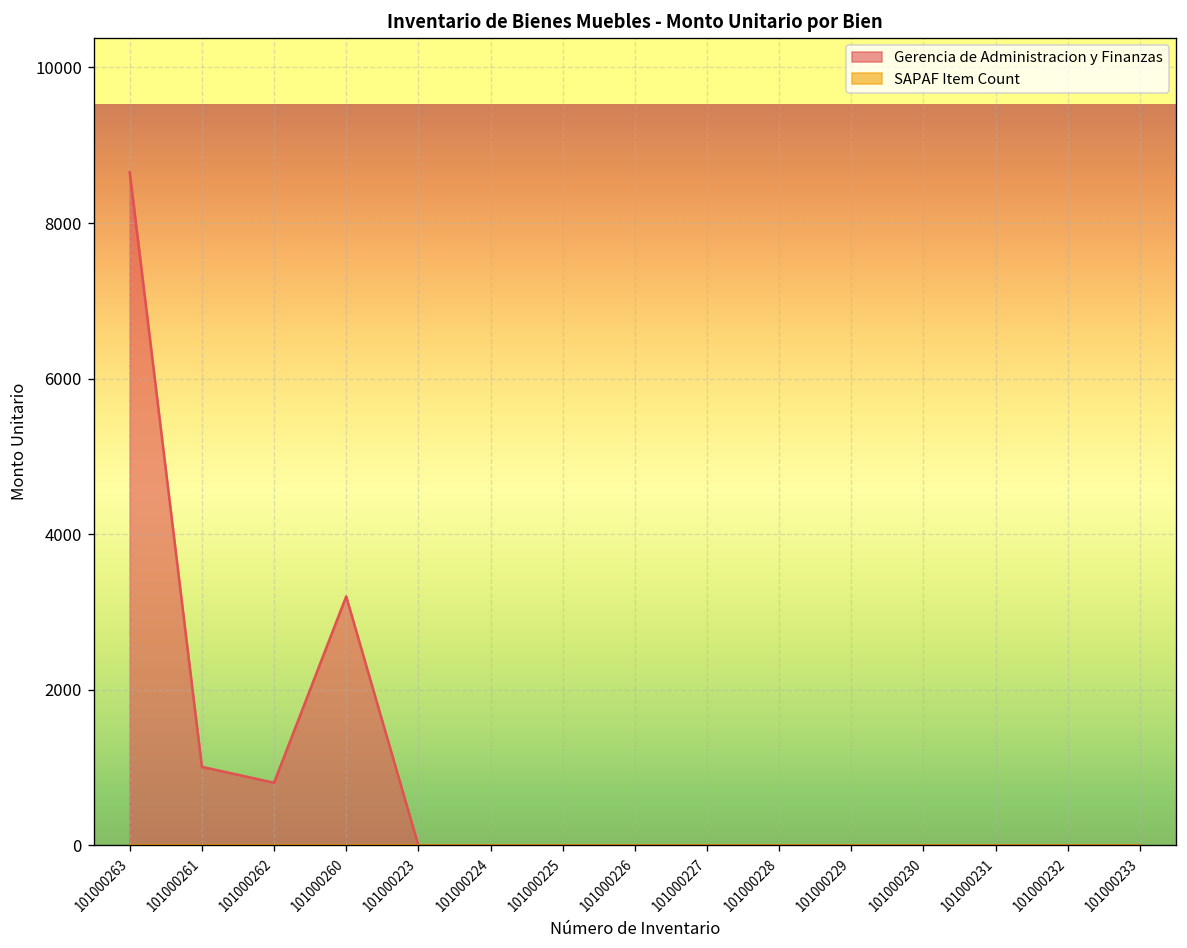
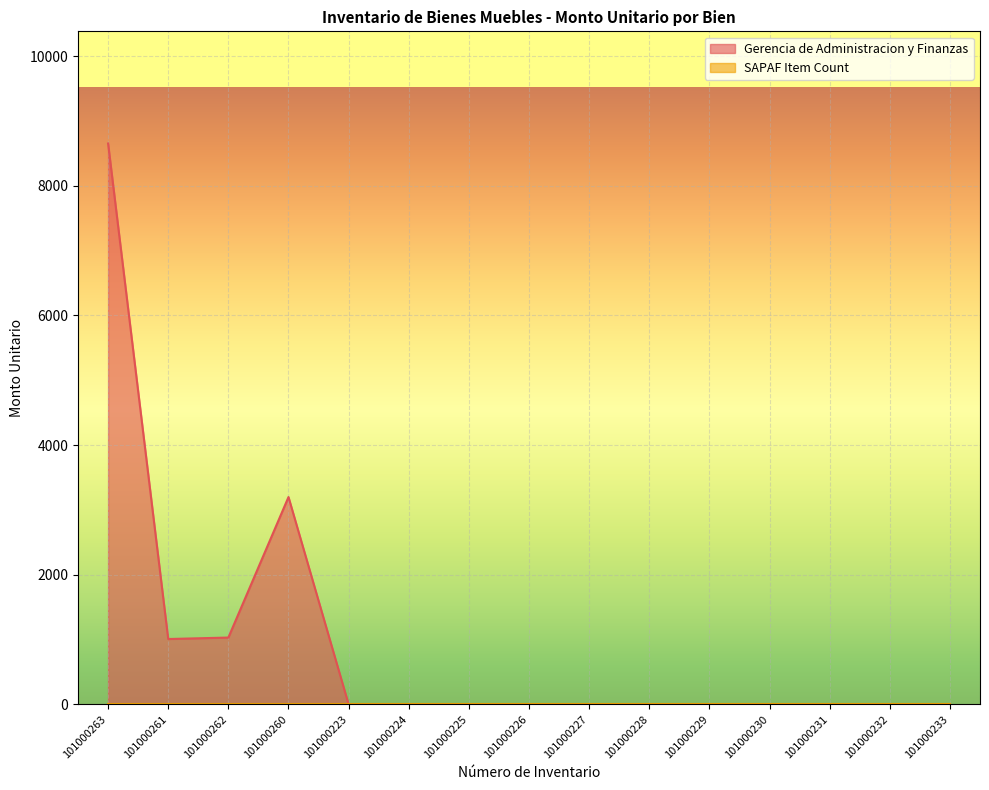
Gerencia de Administracion y Finanzas, 101000262: 800 -> 1000
